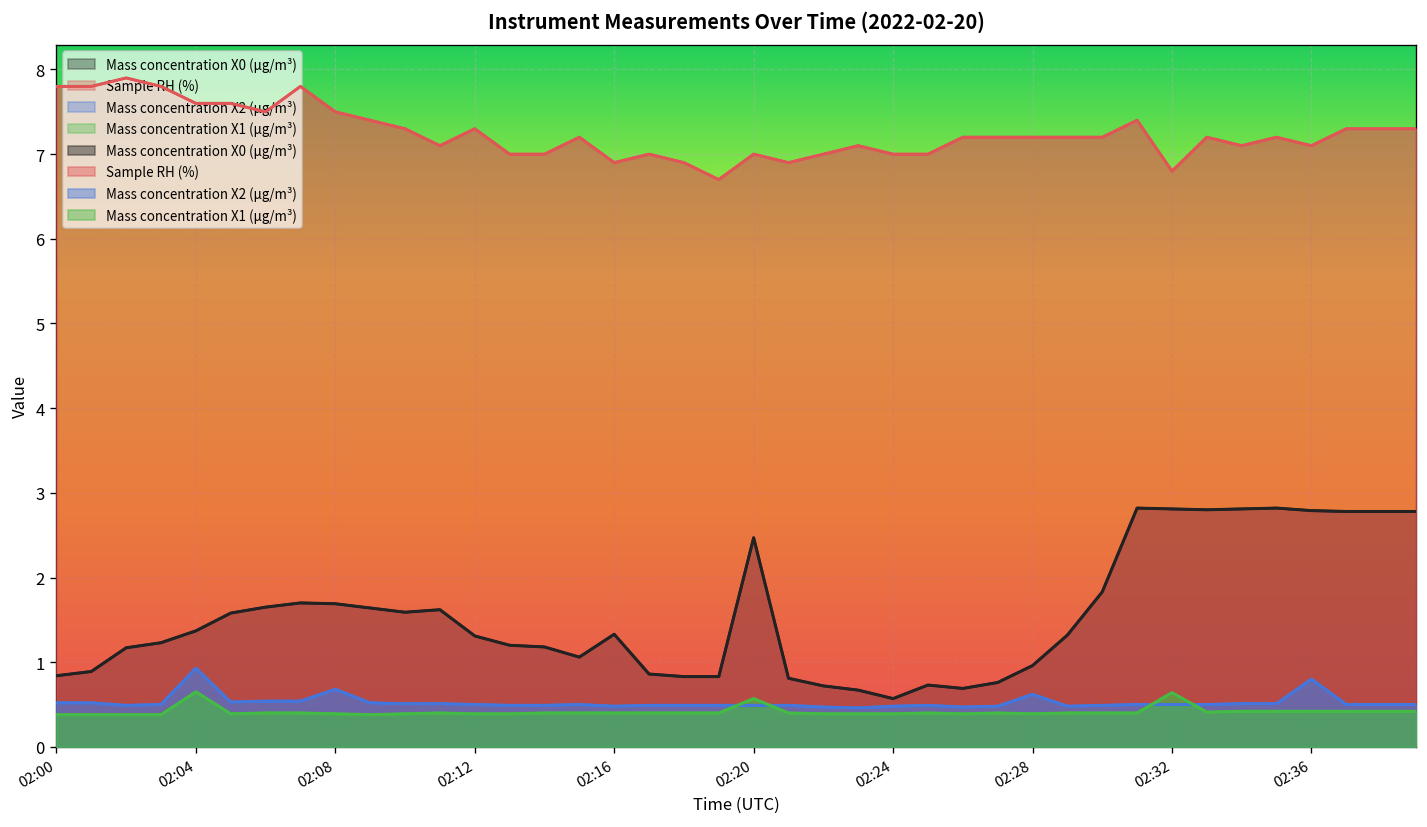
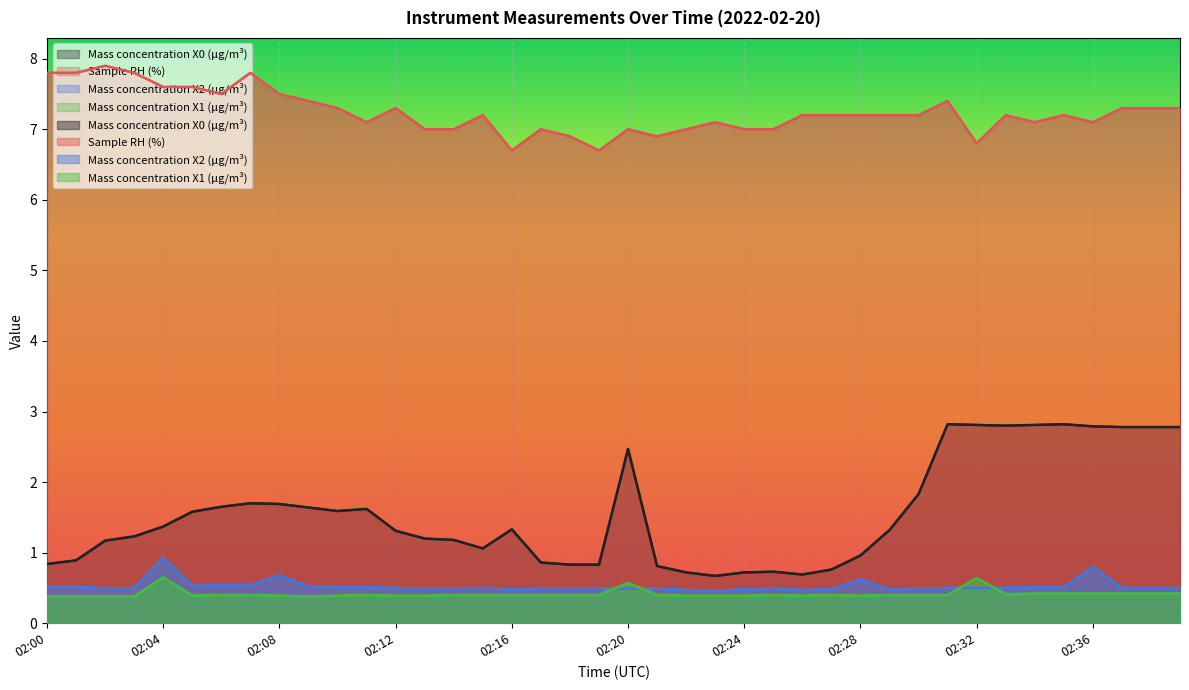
Sample RH (%), 02:16: 6.9 -> 6.7
Mass concentration X0 (μg/m³), 02:24: 0.6 -> 0.7
